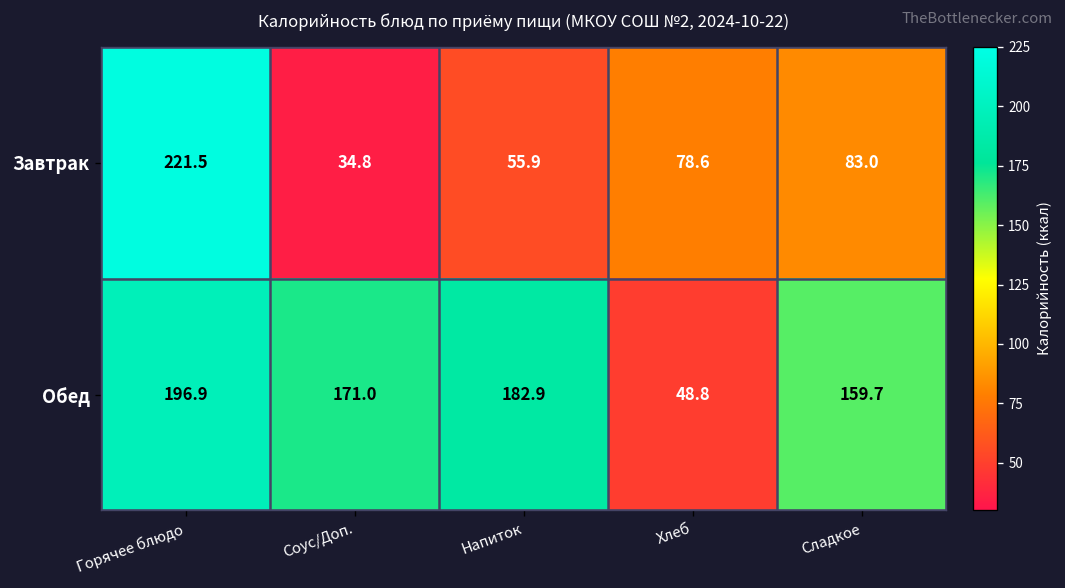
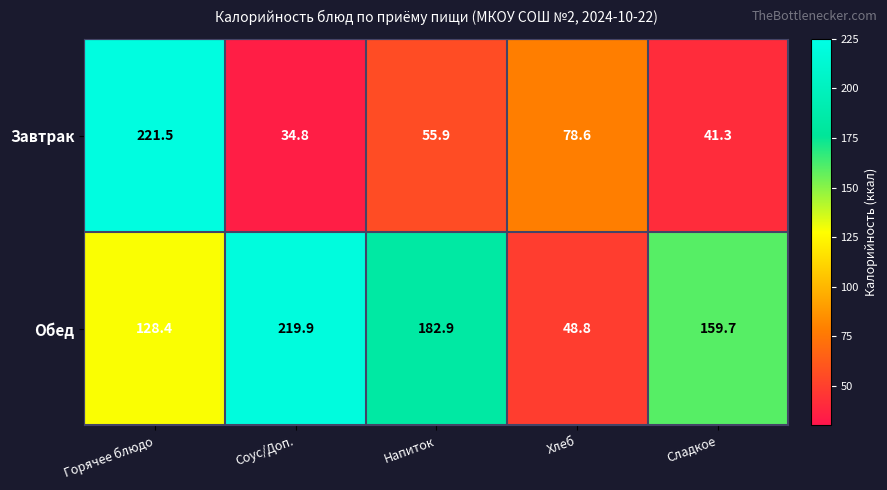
Завтрак, Сладкое: 83.0 -> 41.3
Обед, Горячее блюдо: 196.9 -> 128.4
Обед, Соус/Доп.: 171.0 -> 219.9
